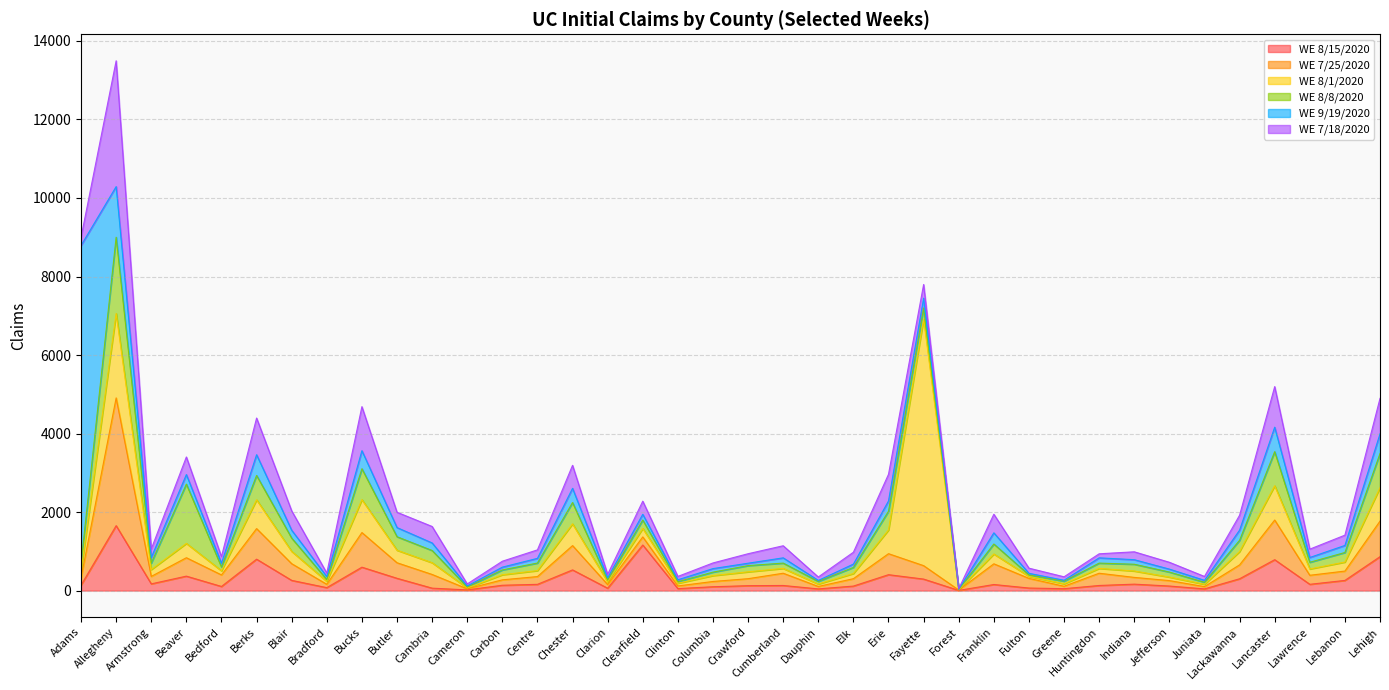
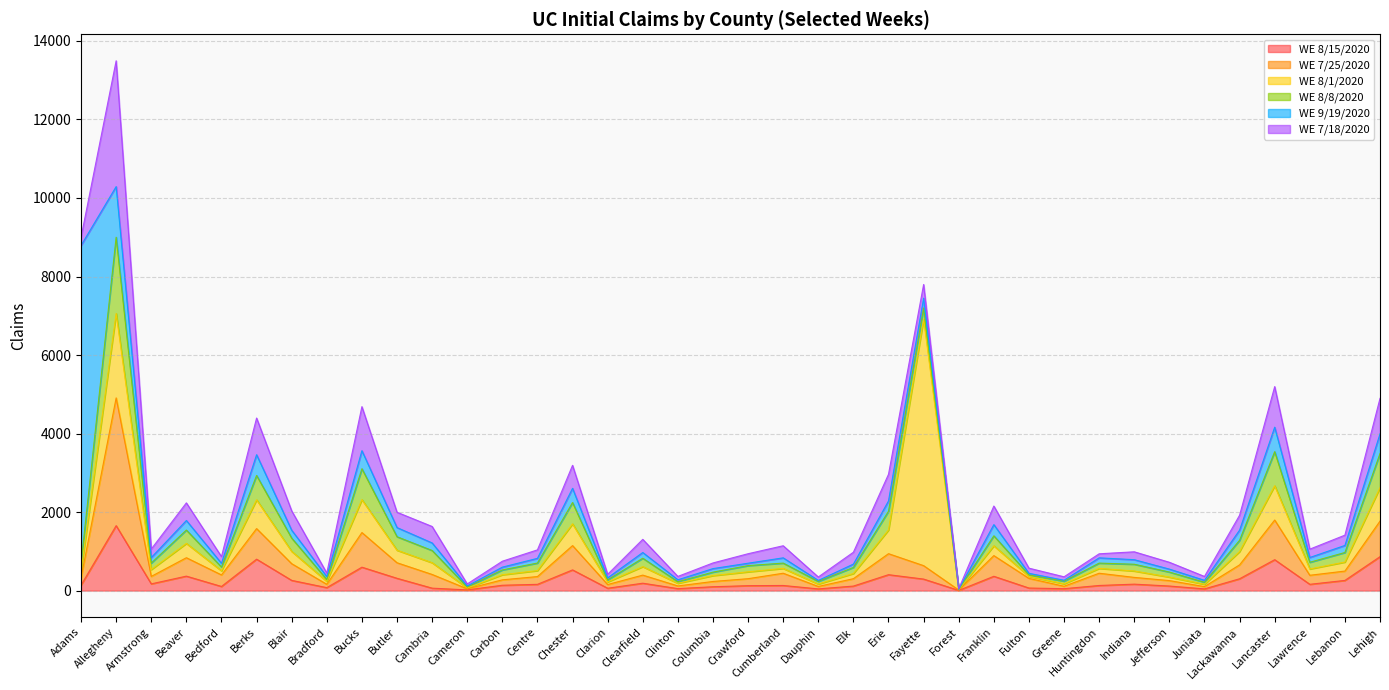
WE 8/8/2020, Beaver: 1500 -> 300
WE 8/15/2020, Clearfield: 1200 -> 200
WE 8/15/2020, Franklin: 200 -> 400
